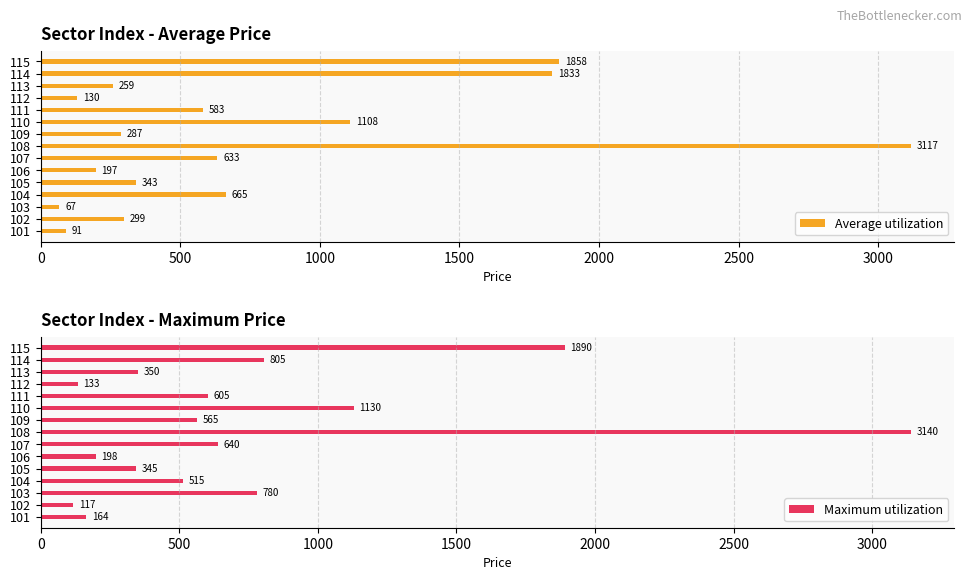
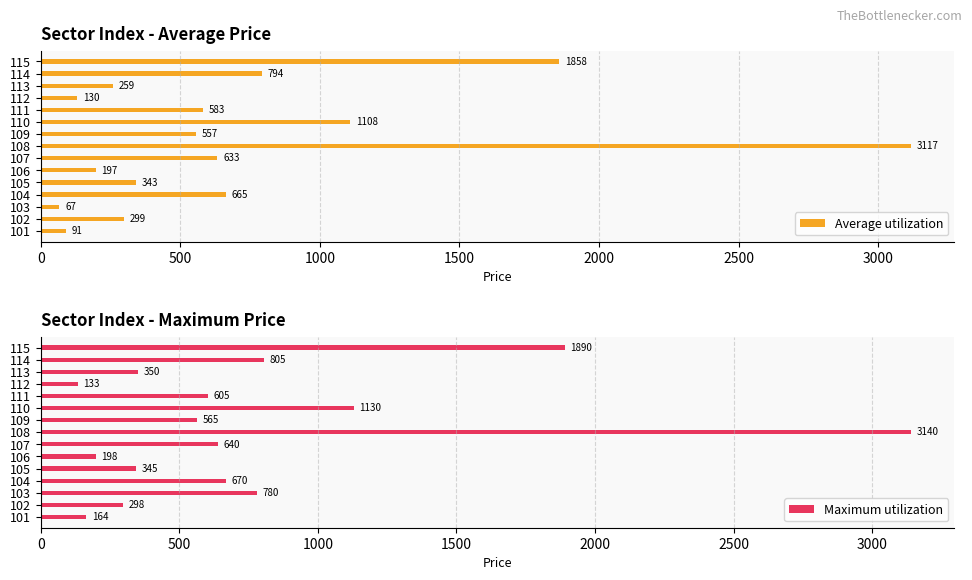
Sector Index - Average Price, 114: 1833 -> 794
Sector Index - Average Price, 109: 287 -> 557
Sector Index - Maximum Price, 104: 515 -> 670
Sector Index - Maximum Price, 102: 117 -> 298
